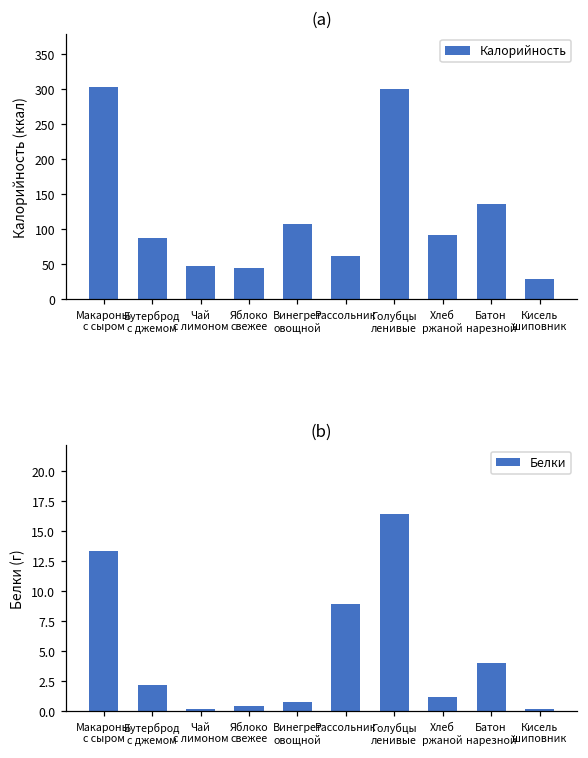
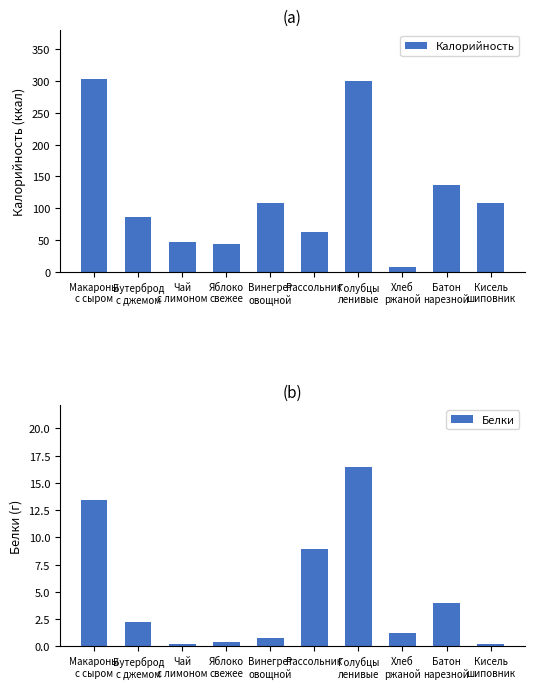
(a), Хлеб ржаной: 90 -> 10
(a), Кисель шиповник: 30 -> 110
